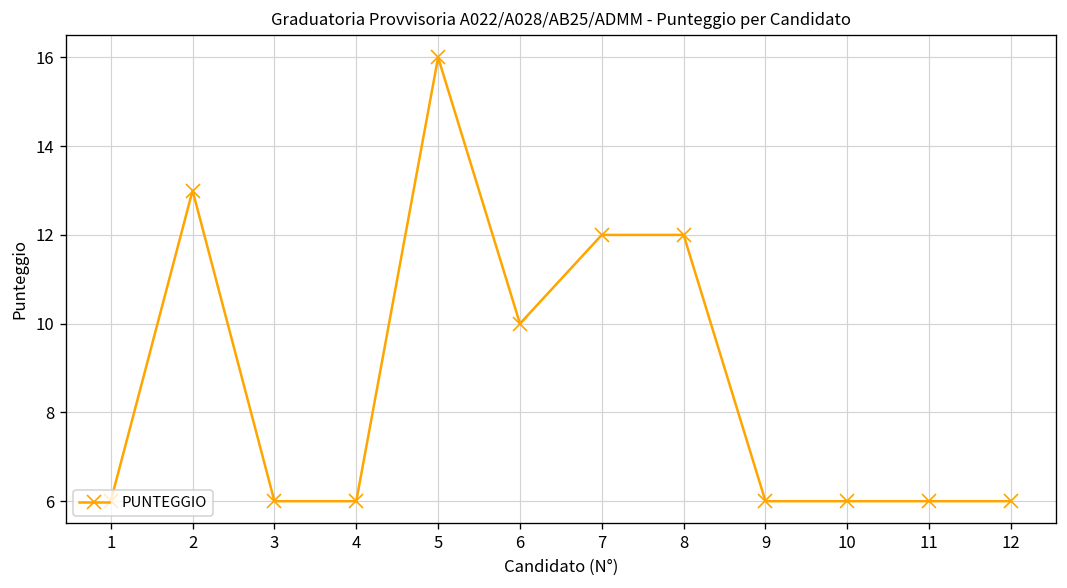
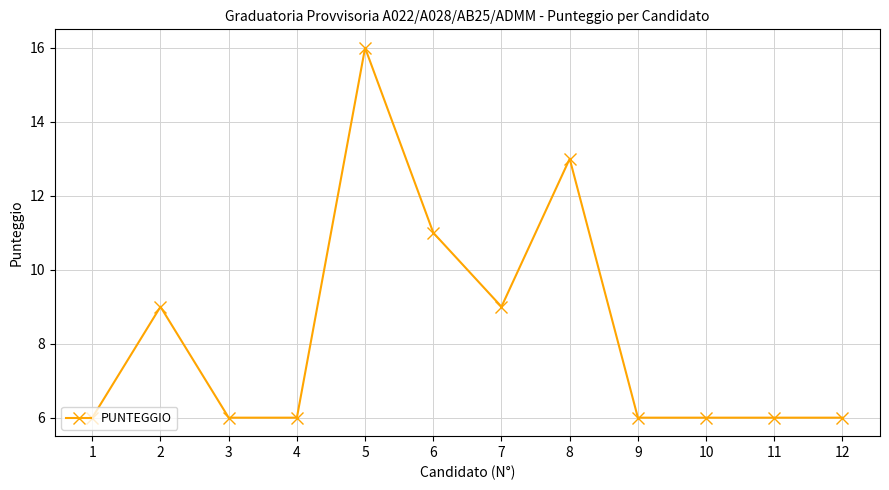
2: 13 -> 9
6: 10 -> 11
7: 12 -> 9
8: 12 -> 13
